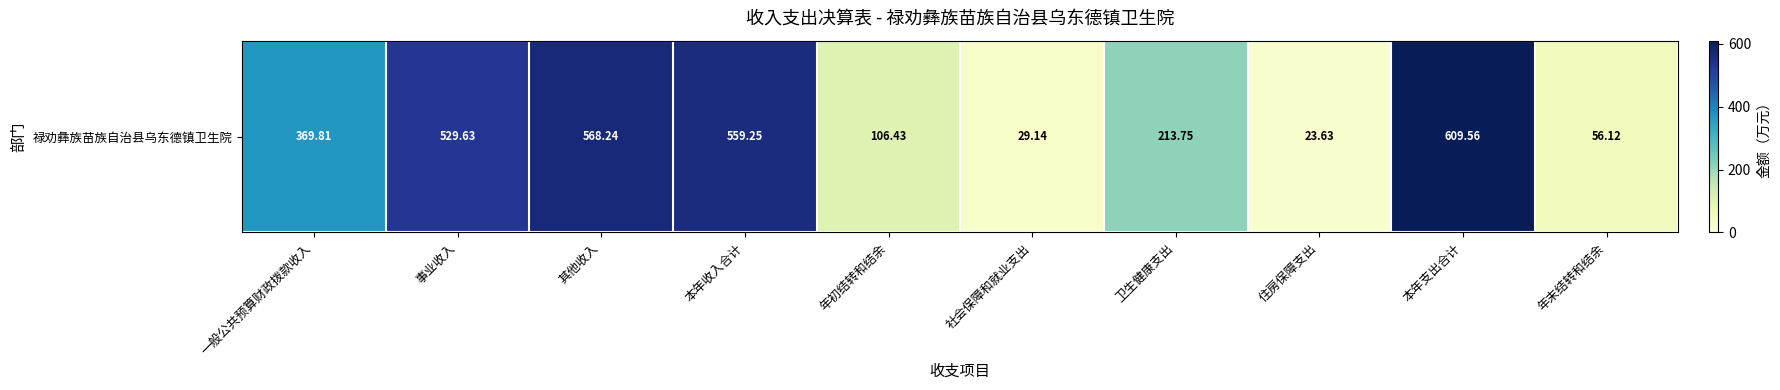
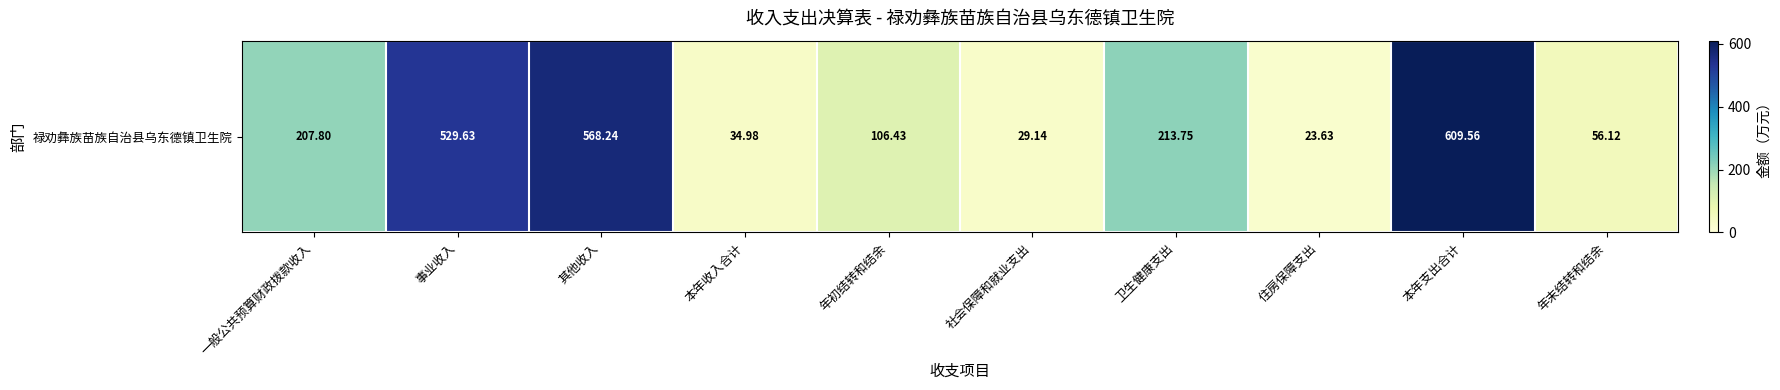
禄劝彝族苗族自治县乌东德镇卫生院, 一般公共预算财政拨款收入: 369.81 -> 207.80
禄劝彝族苗族自治县乌东德镇卫生院, 本年收入合计: 559.25 -> 34.98
